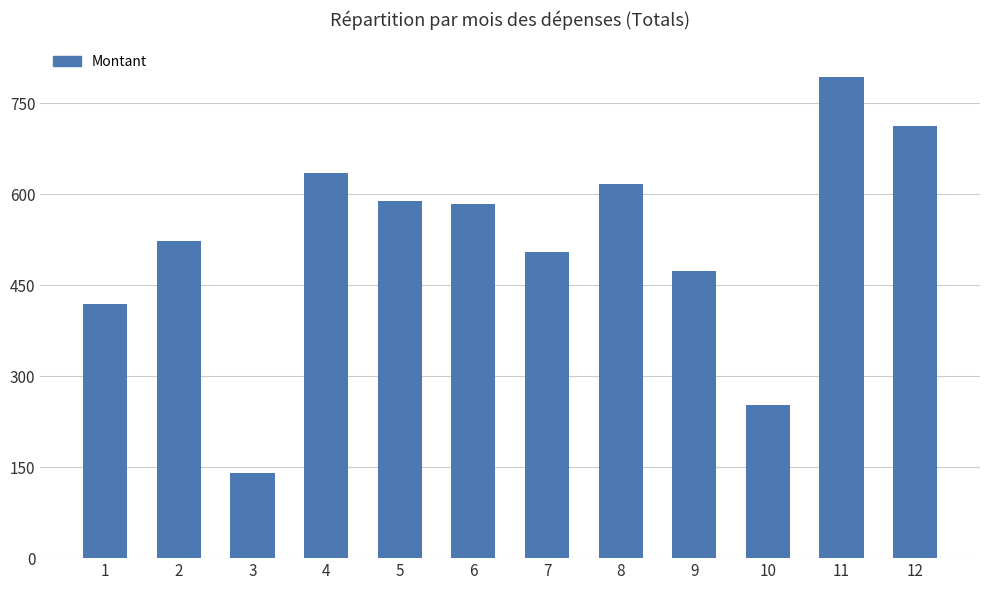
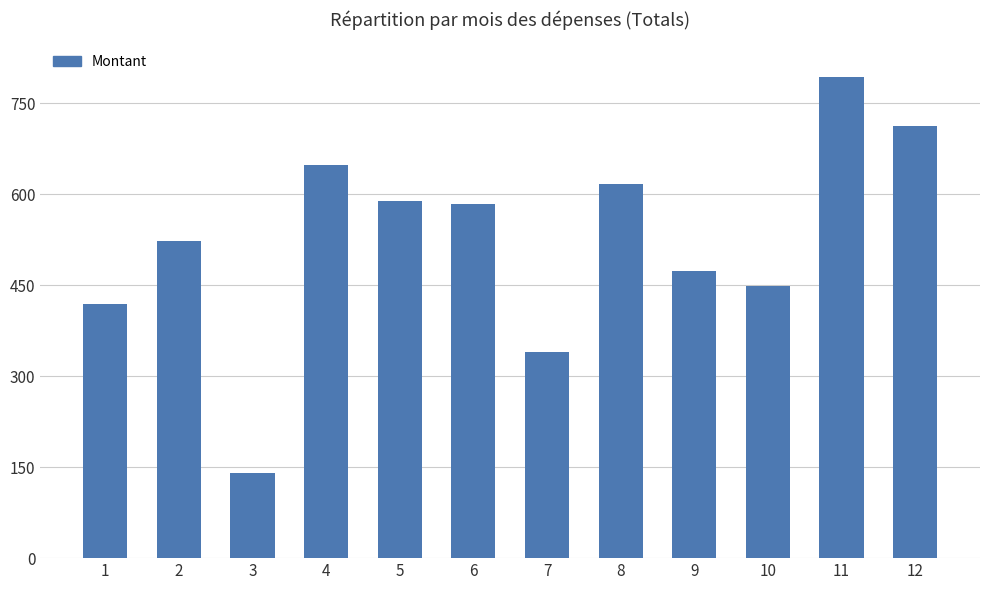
4: 630 -> 650
7: 510 -> 340
10: 250 -> 450
